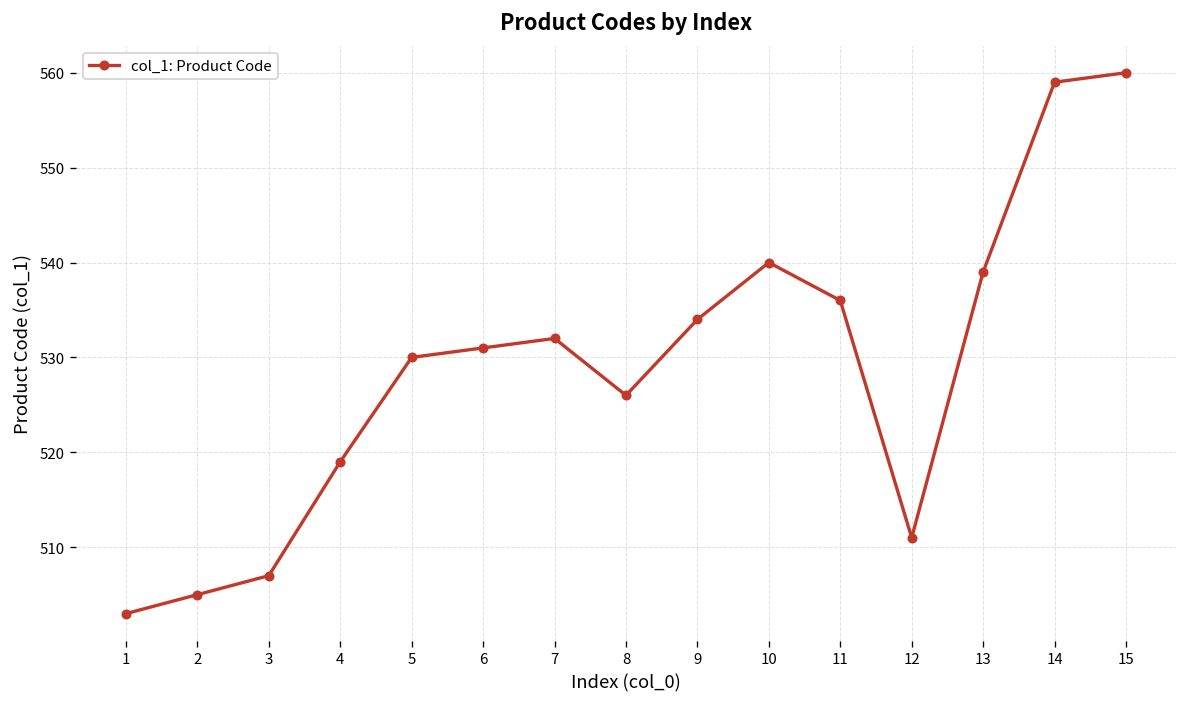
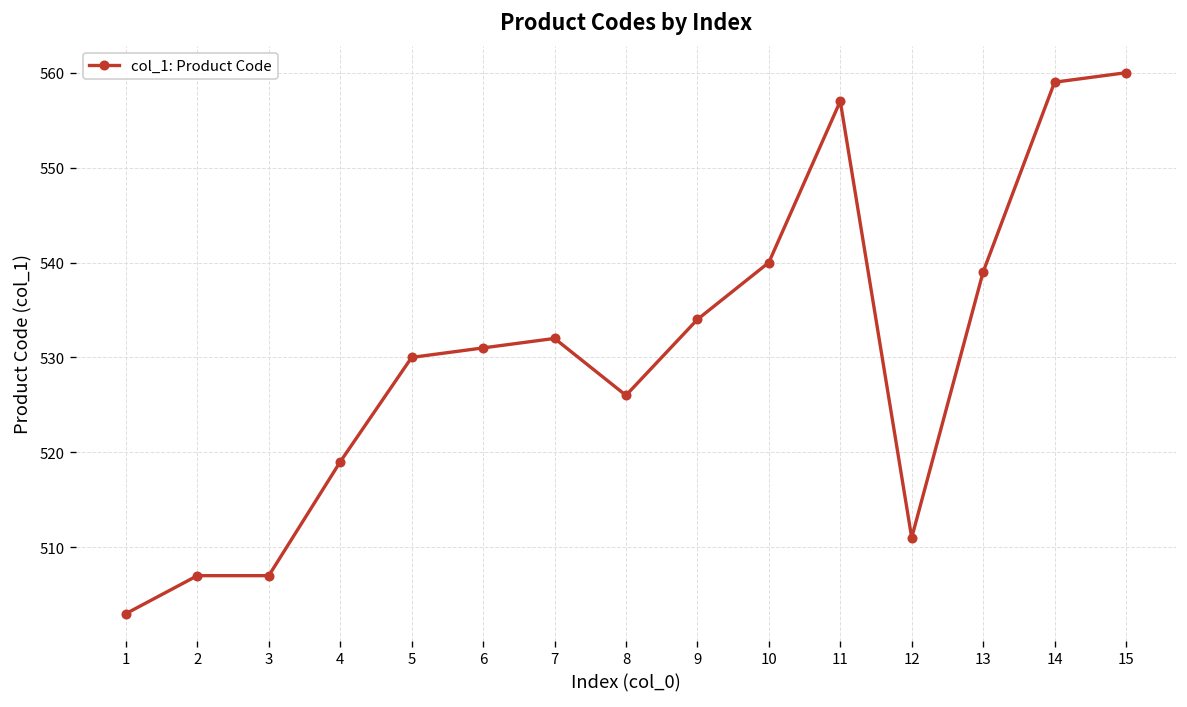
2: 505 -> 507
11: 536 -> 557
